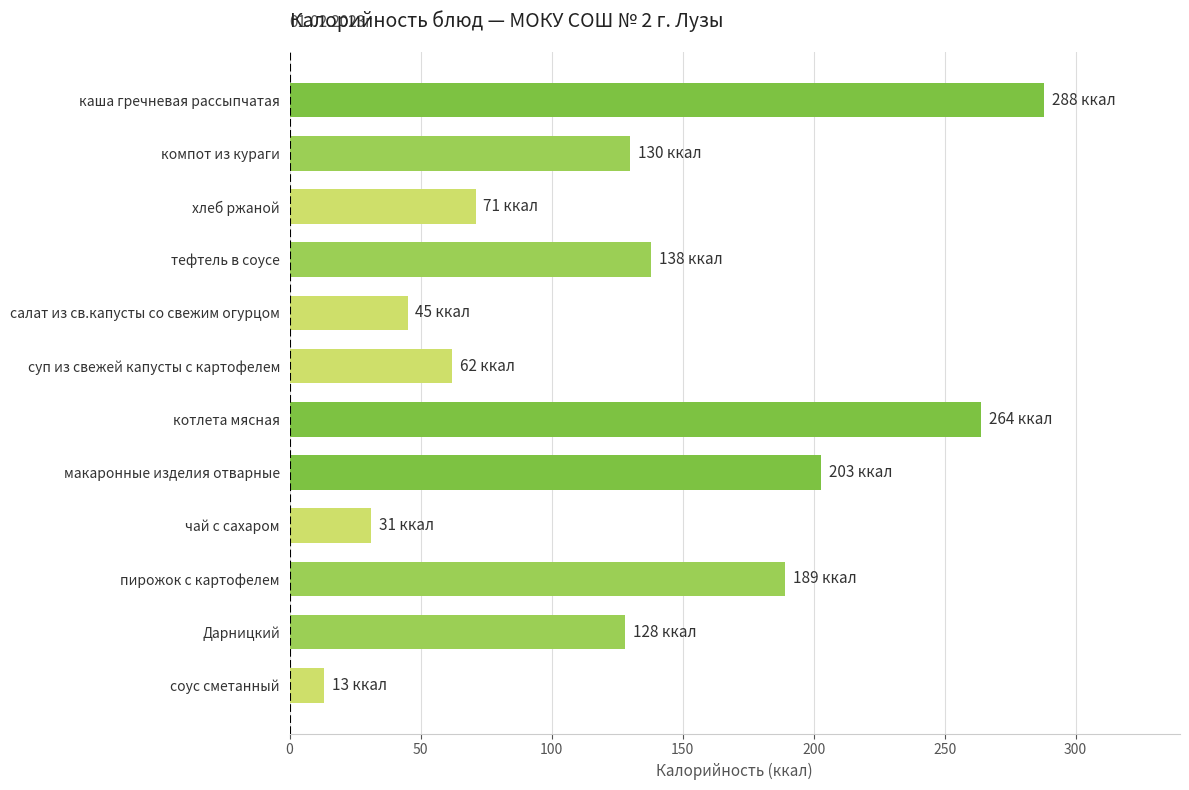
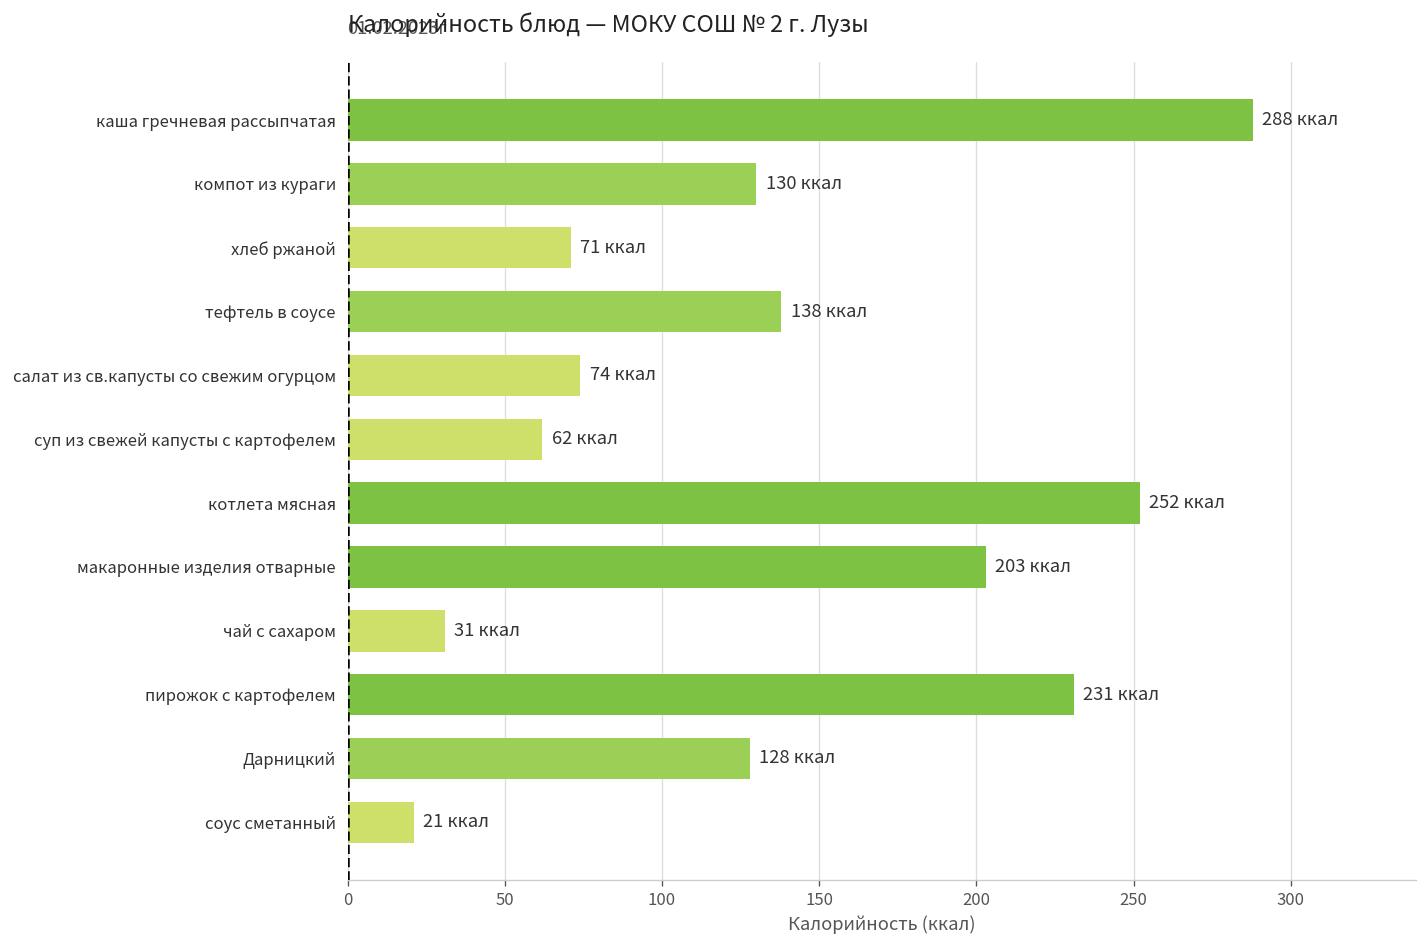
салат из св.капусты со свежим огурцом: 45 -> 74
котлета мясная: 264 -> 252
пирожок с картофелем: 189 -> 231
соус сметанный: 13 -> 21
